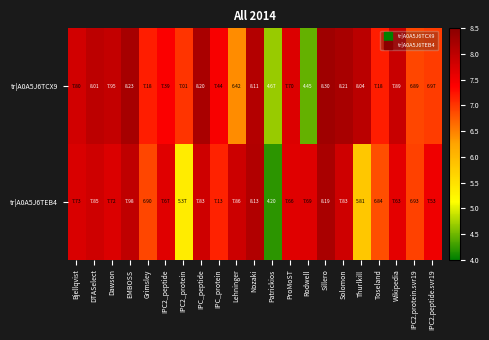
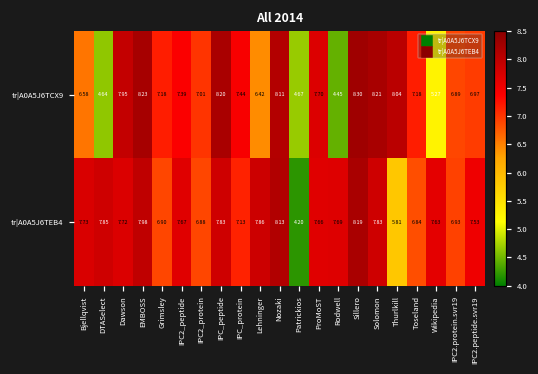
tr|A0A5J6TCX9, Bjellqvist: 7.80 -> 6.58
tr|A0A5J6TCX9, DTASelect: 8.01 -> 4.64
tr|A0A5J6TCX9, Wikipedia: 7.89 -> 5.27
tr|A0A5J6TEB4, IPC2_protein: 5.37 -> 6.88
